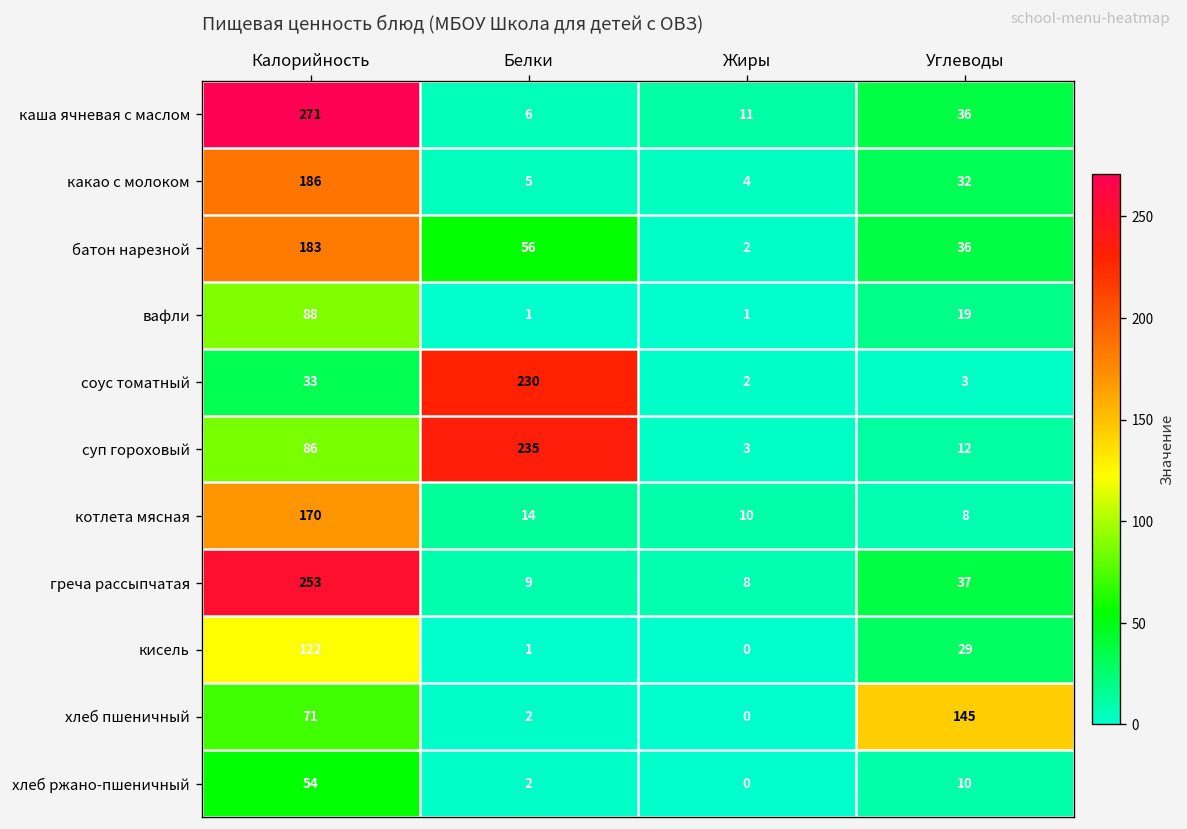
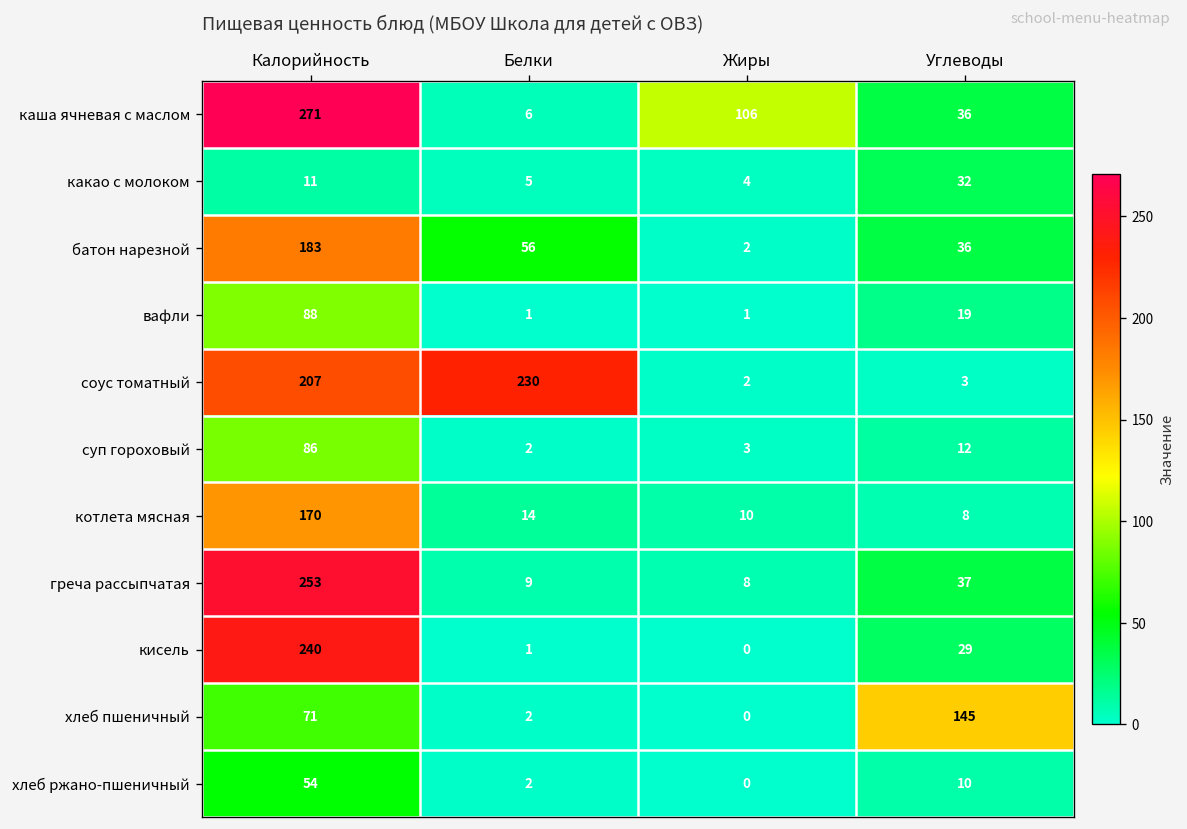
каша ячневая с маслом, Жиры: 11 -> 106
какао с молоком, Калорийность: 186 -> 11
соус томатный, Калорийность: 33 -> 207
суп гороховый, Белки: 235 -> 2
кисель, Калорийность: 122 -> 240
